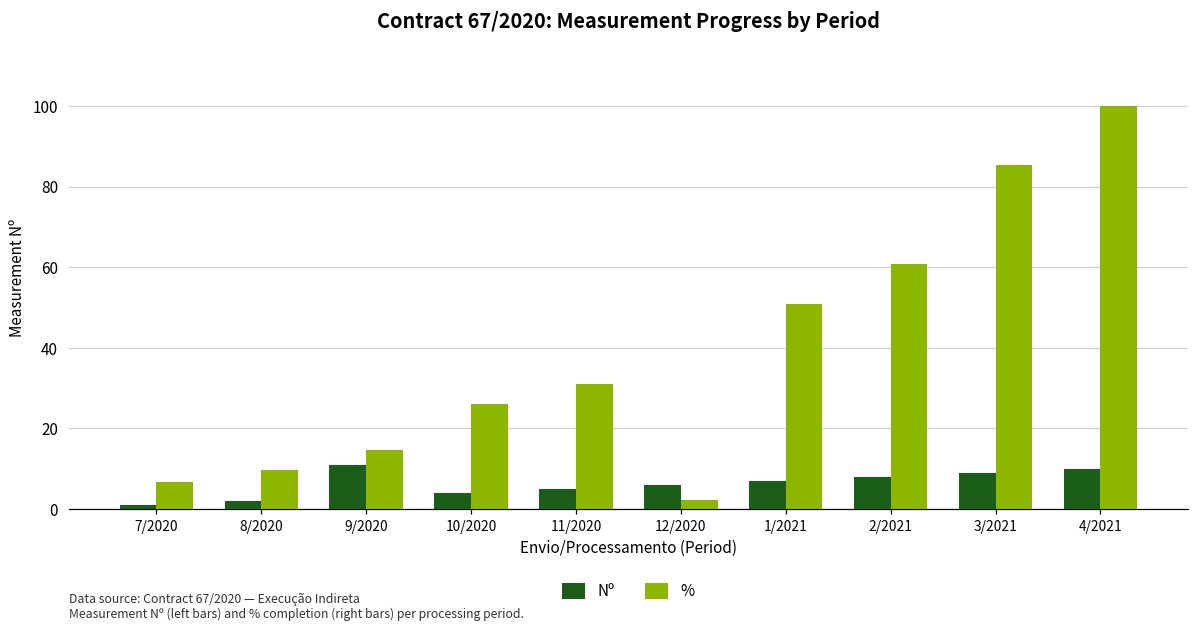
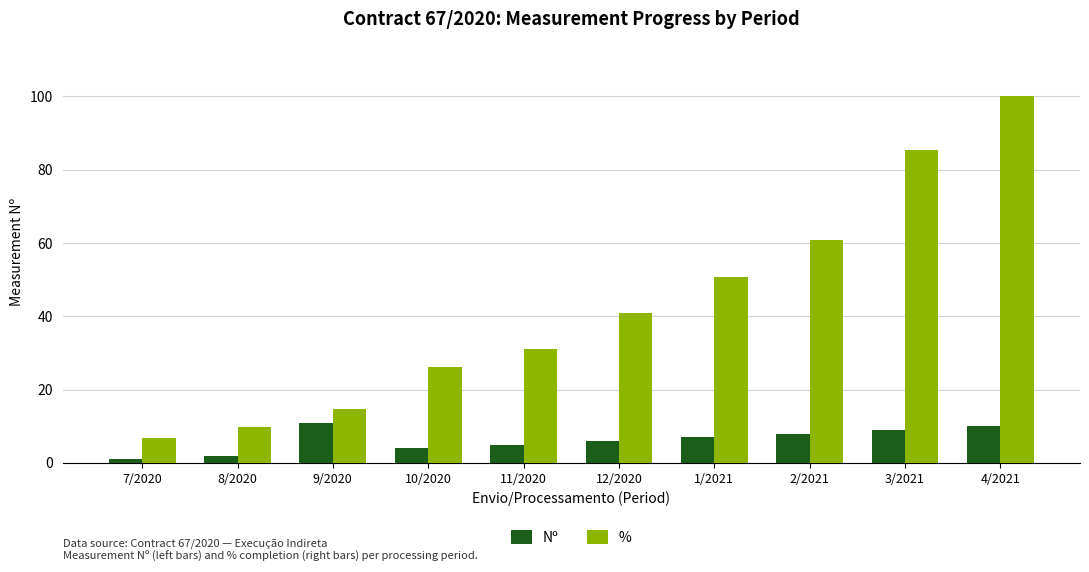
%, 12/2020: 2 -> 41
